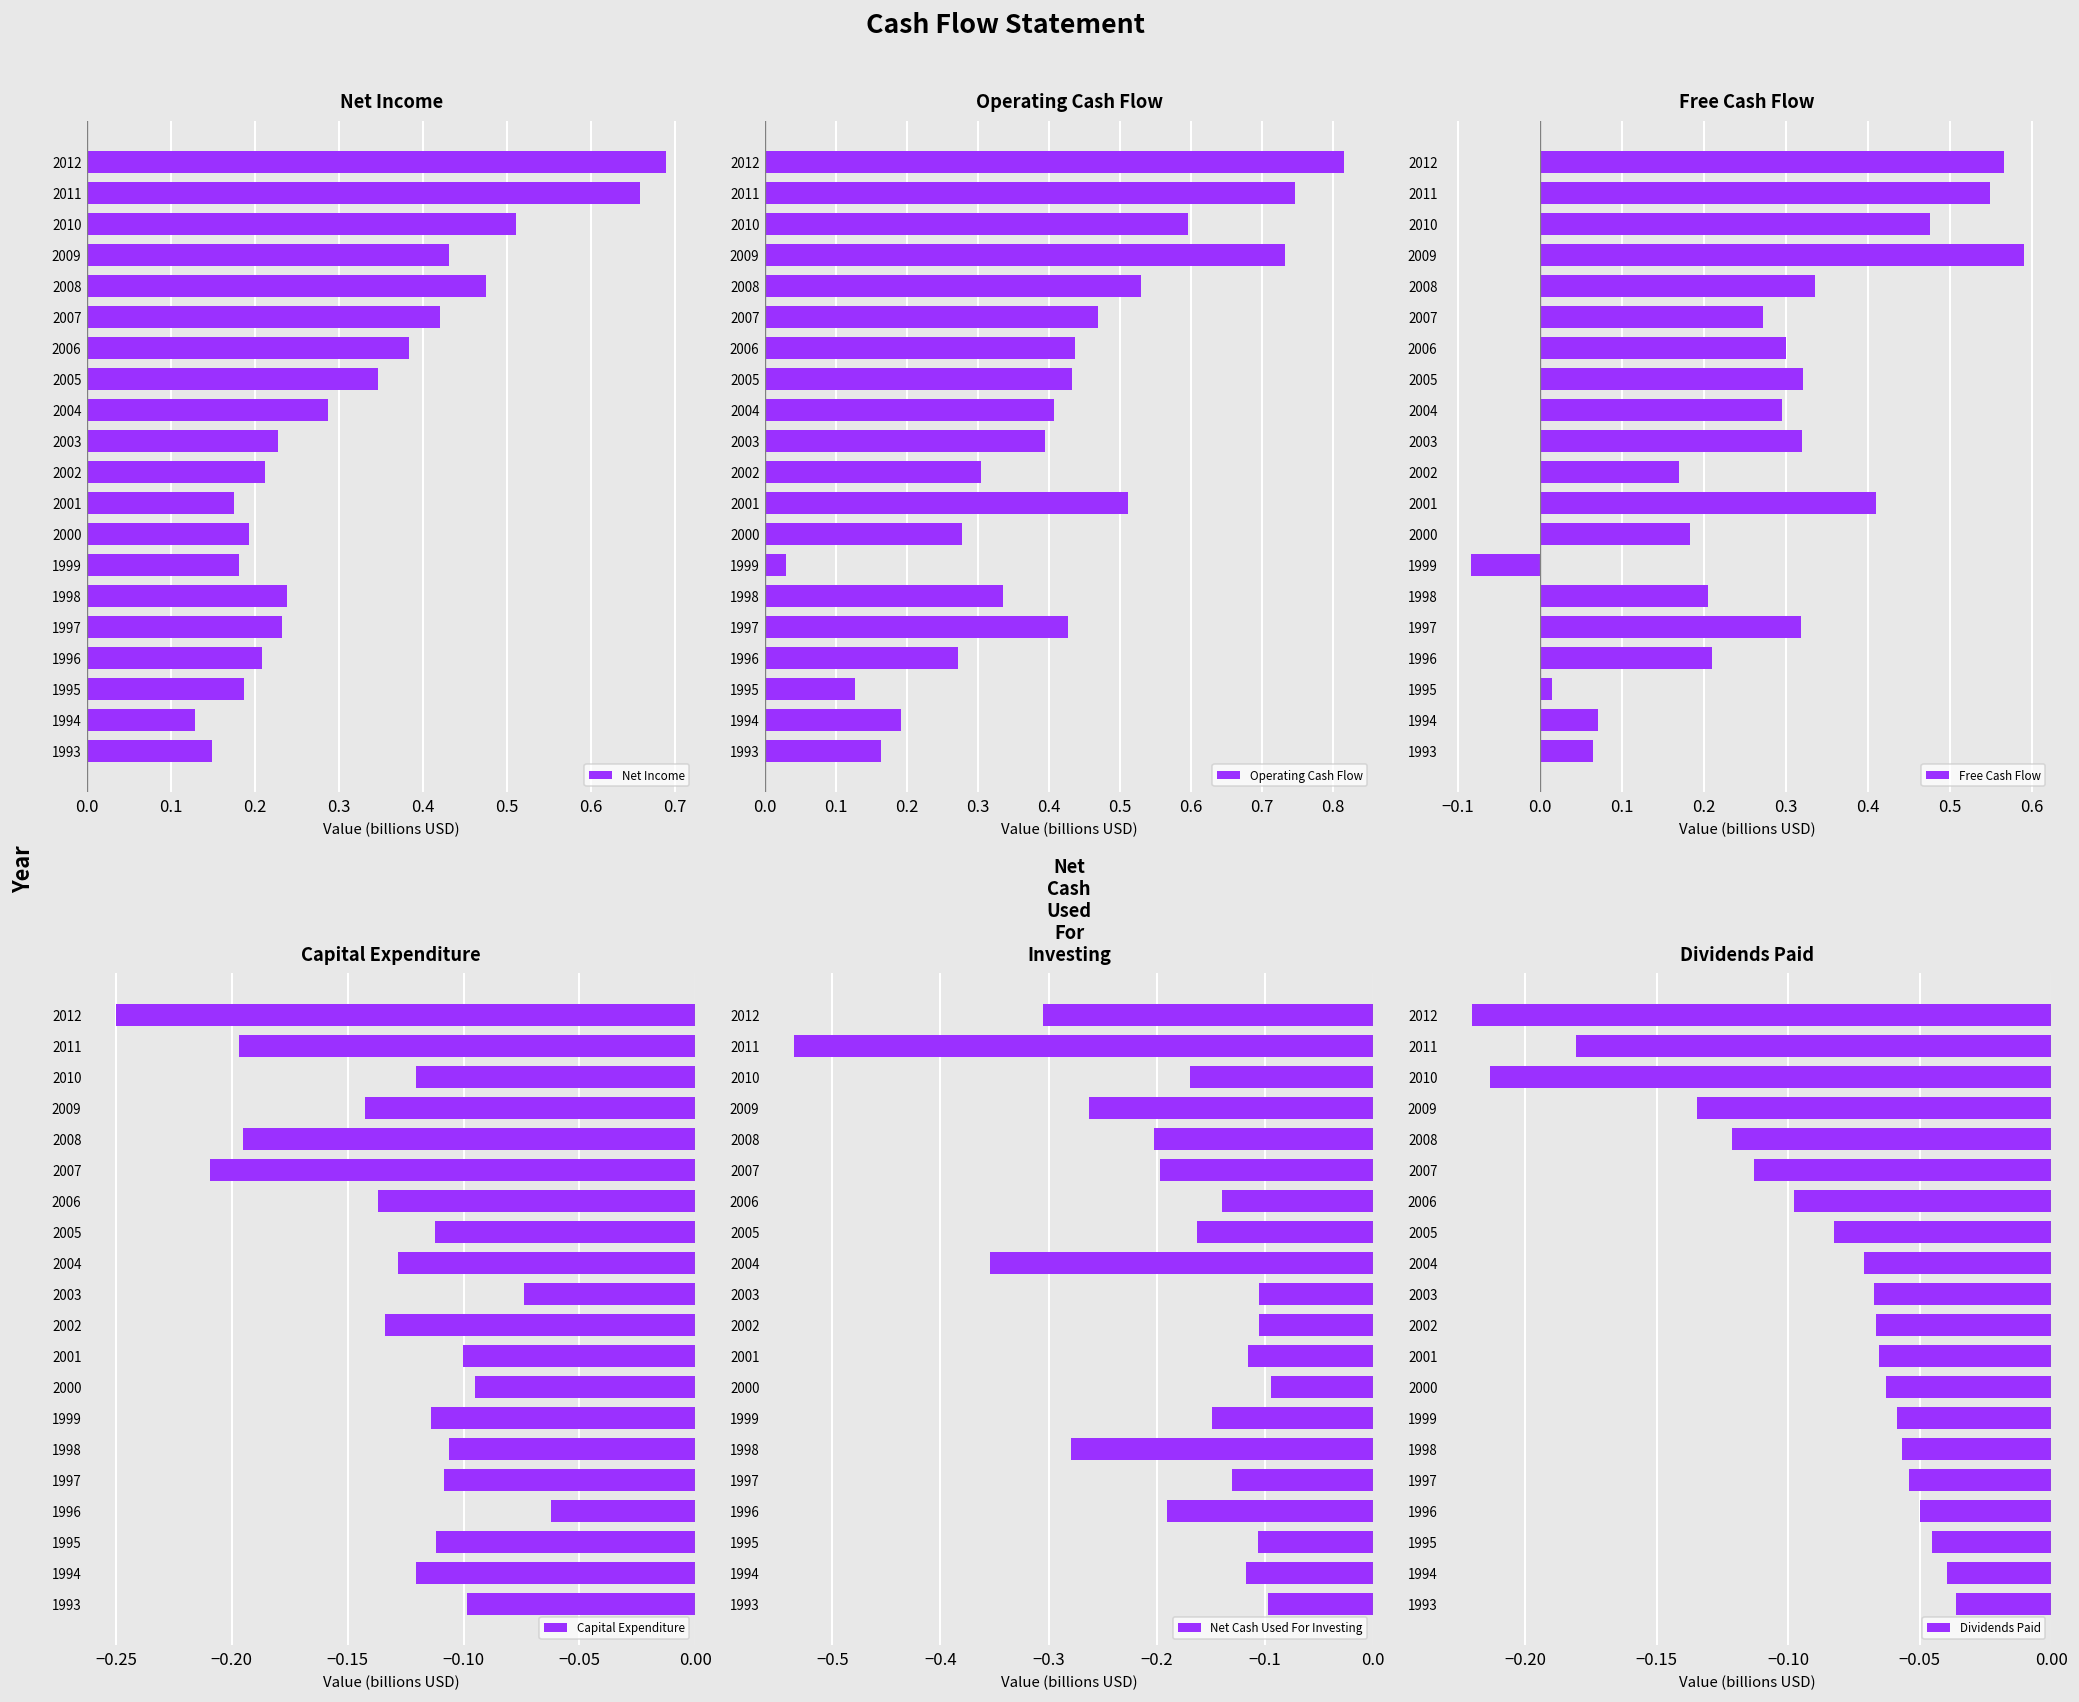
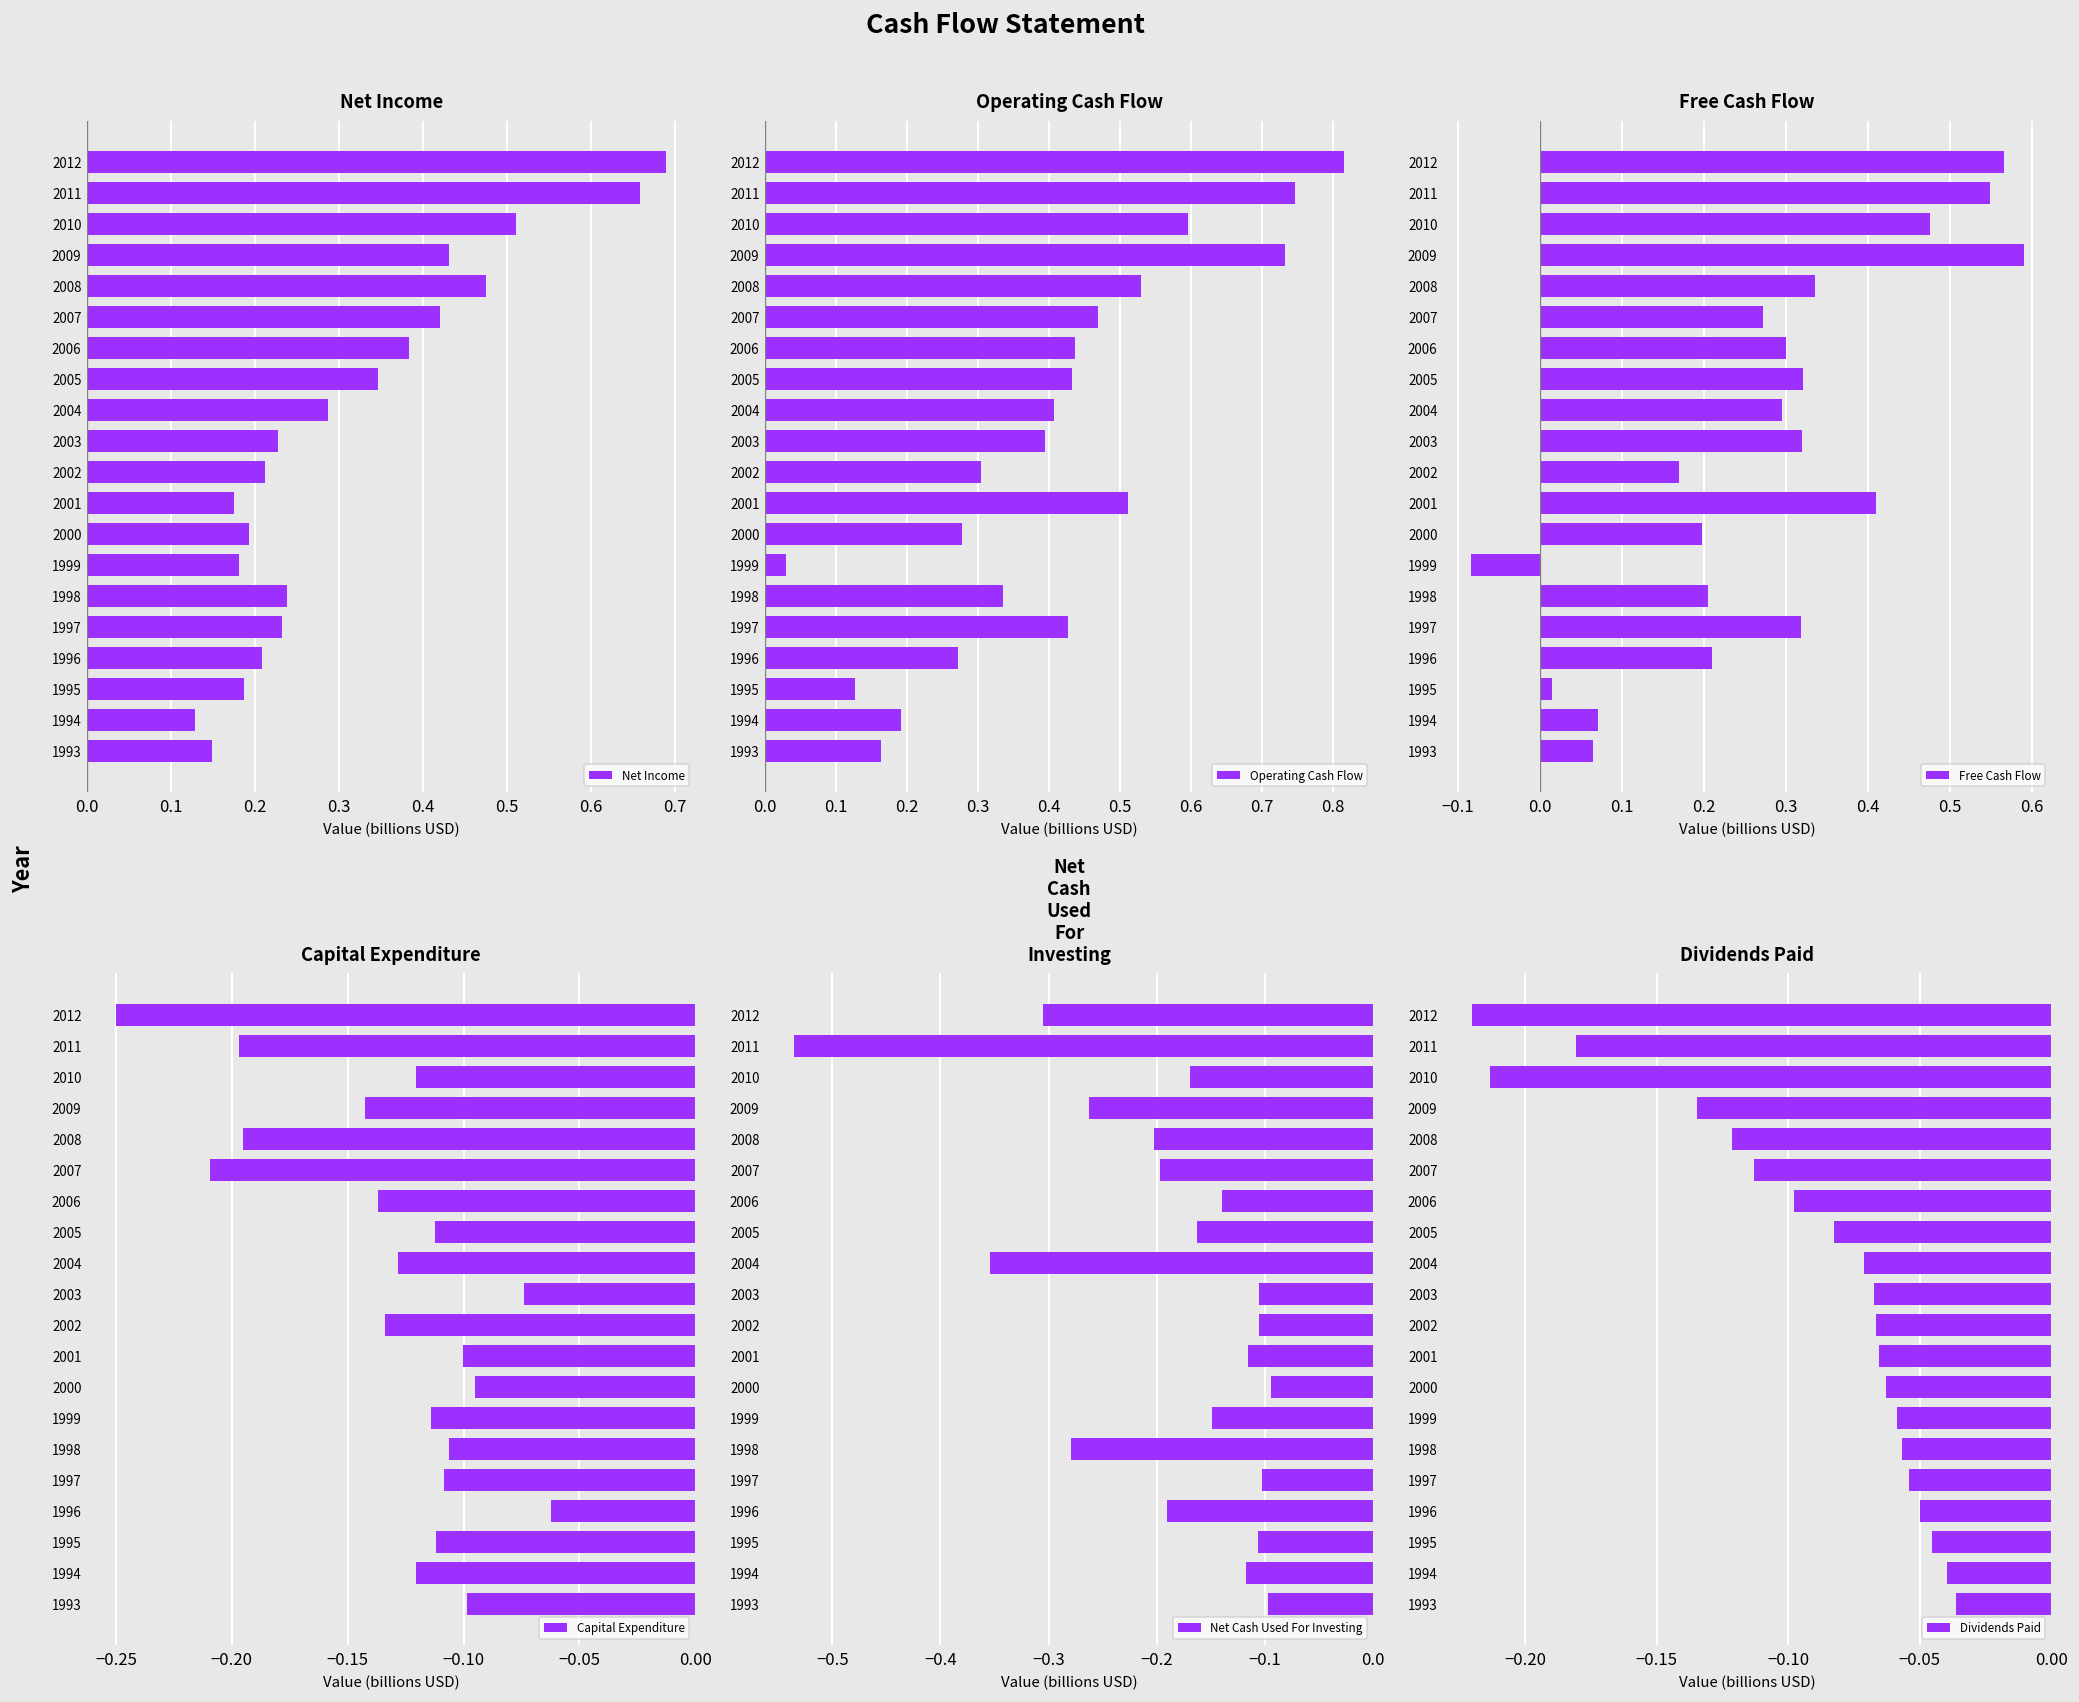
Free Cash Flow, 2000: 0.18 -> 0.20
Net Cash Used For Investing, 1997: -0.13 -> -0.10
